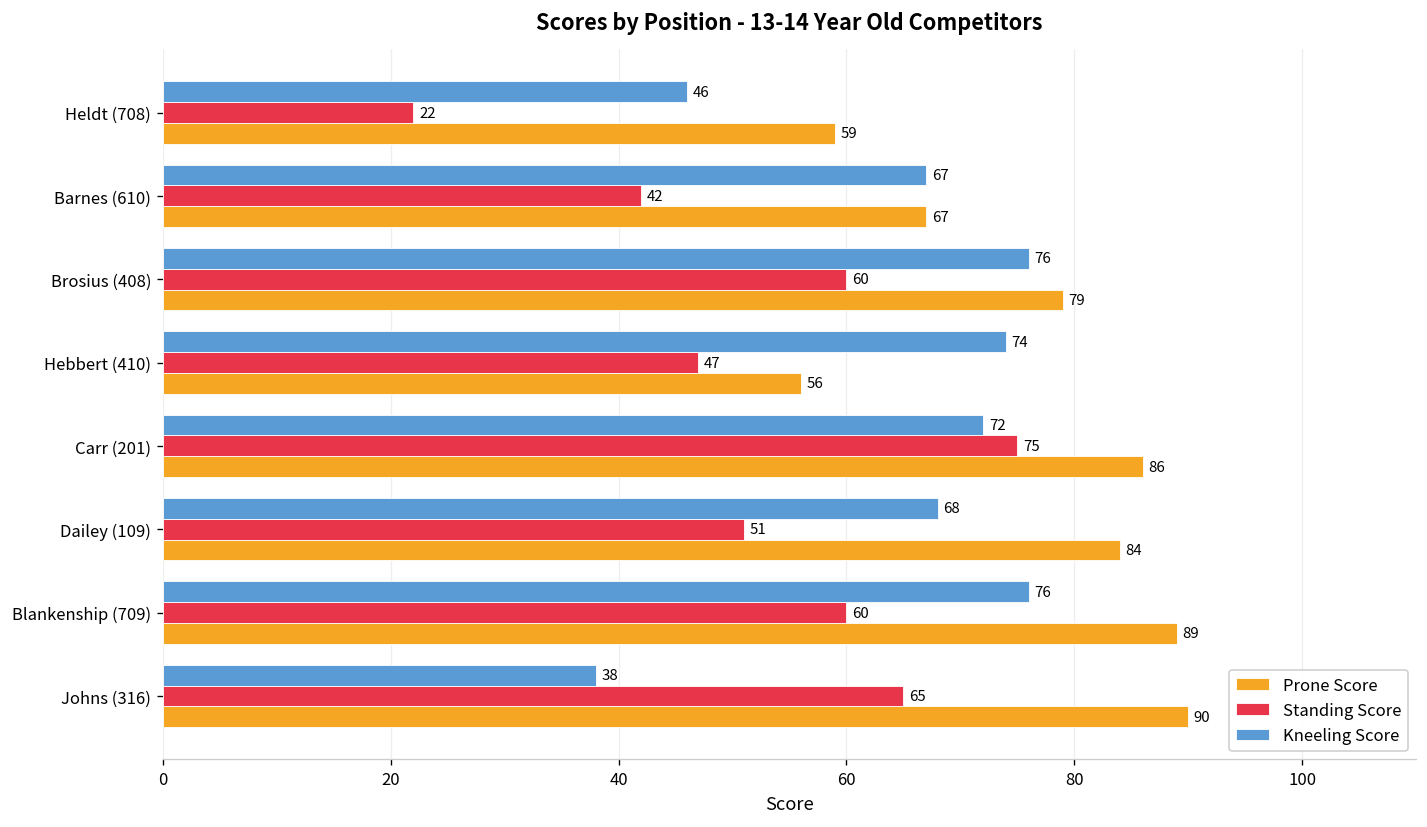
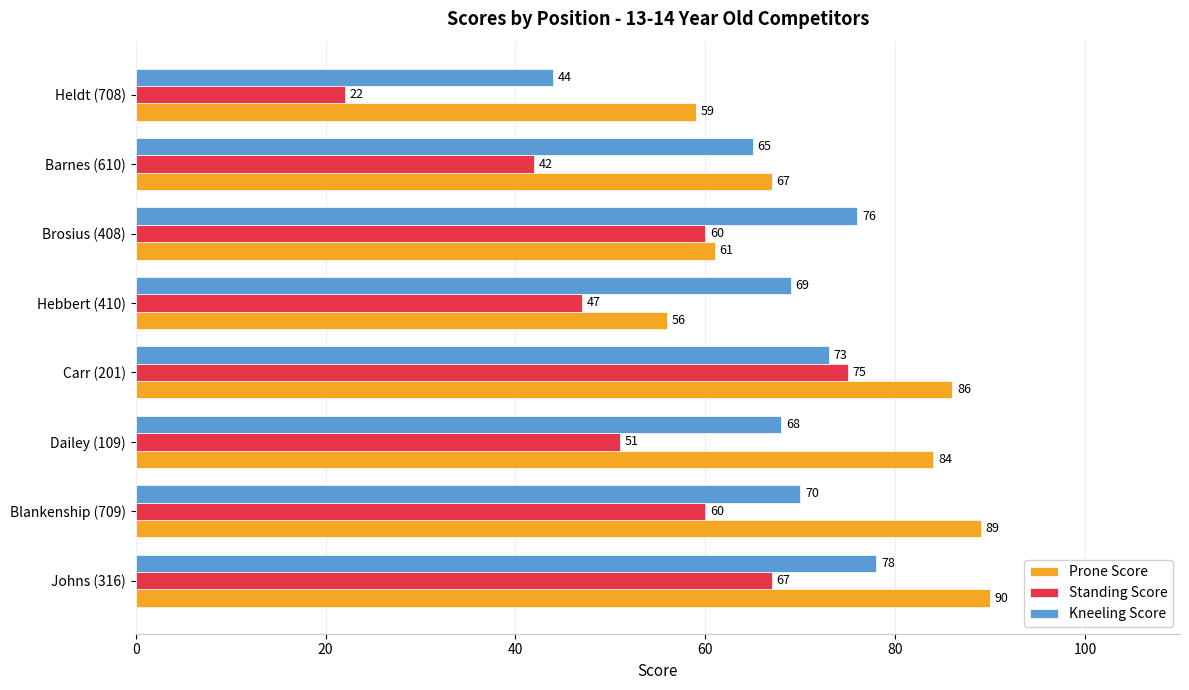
Kneeling Score, Heldt (708): 46 -> 44
Kneeling Score, Barnes (610): 67 -> 65
Prone Score, Brosius (408): 79 -> 61
Kneeling Score, Hebbert (410): 74 -> 69
Kneeling Score, Carr (201): 72 -> 73
Kneeling Score, Blankenship (709): 76 -> 70
Kneeling Score, Johns (316): 38 -> 78
Standing Score, Johns (316): 65 -> 67
